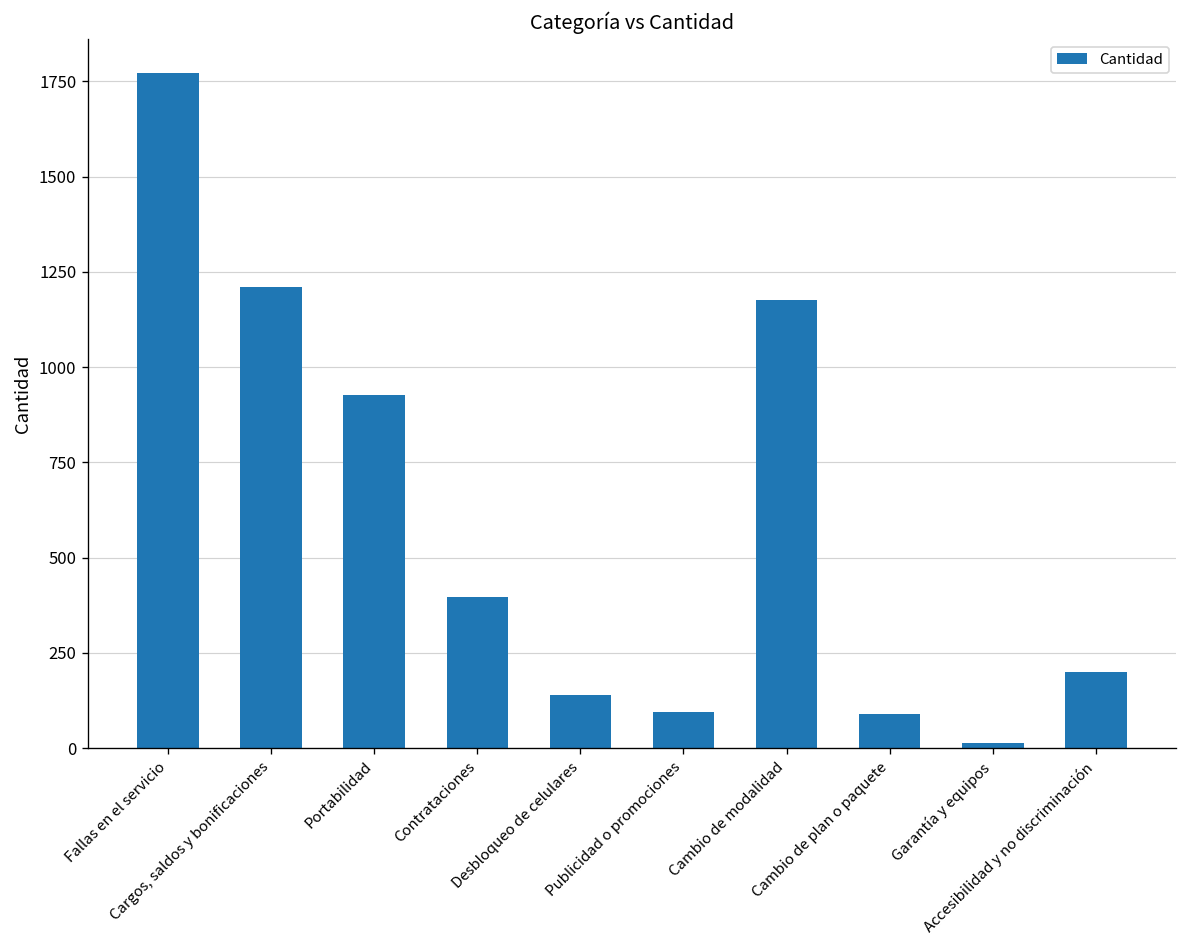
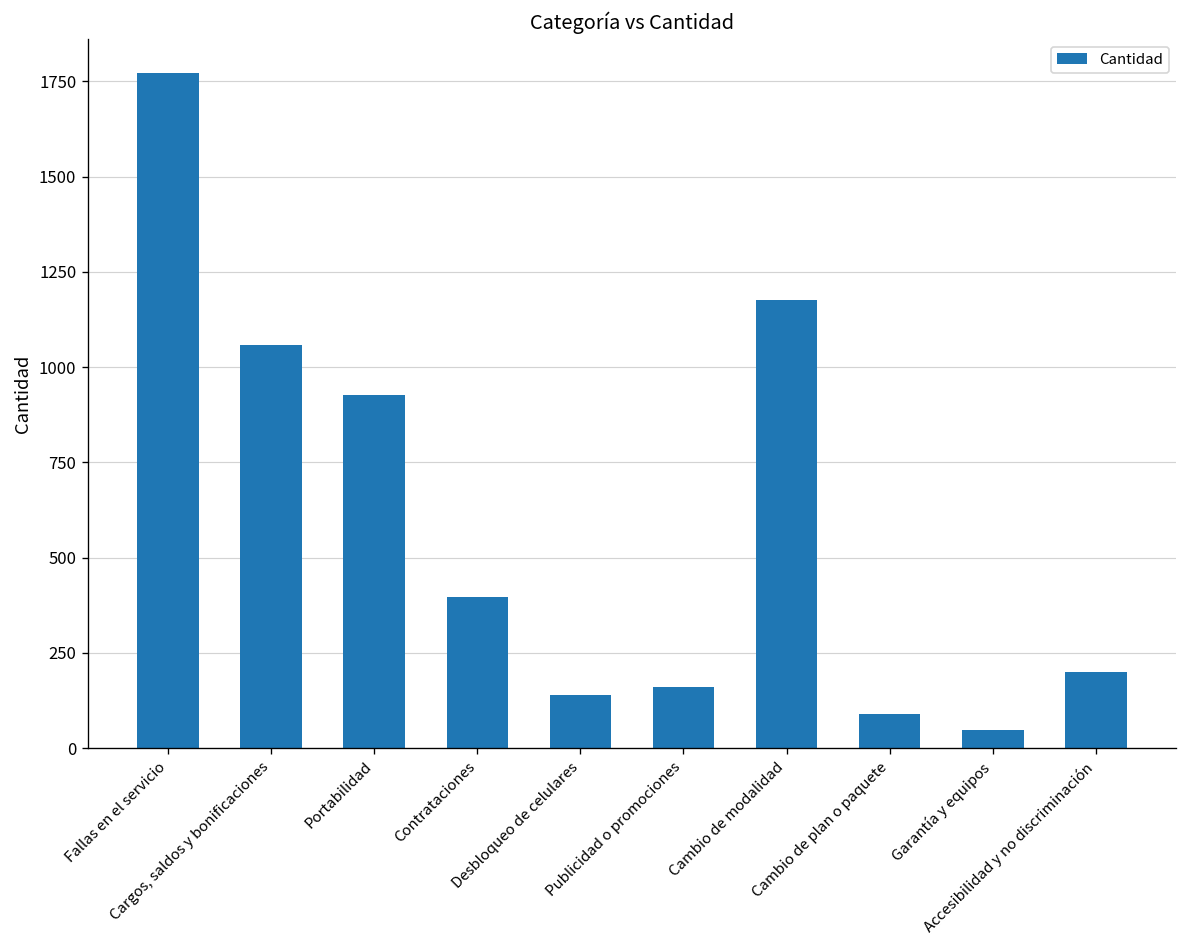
Cargos, saldos y bonificaciones: 1210 -> 1060
Publicidad o promociones: 90 -> 160
Garantía y equipos: 10 -> 50
